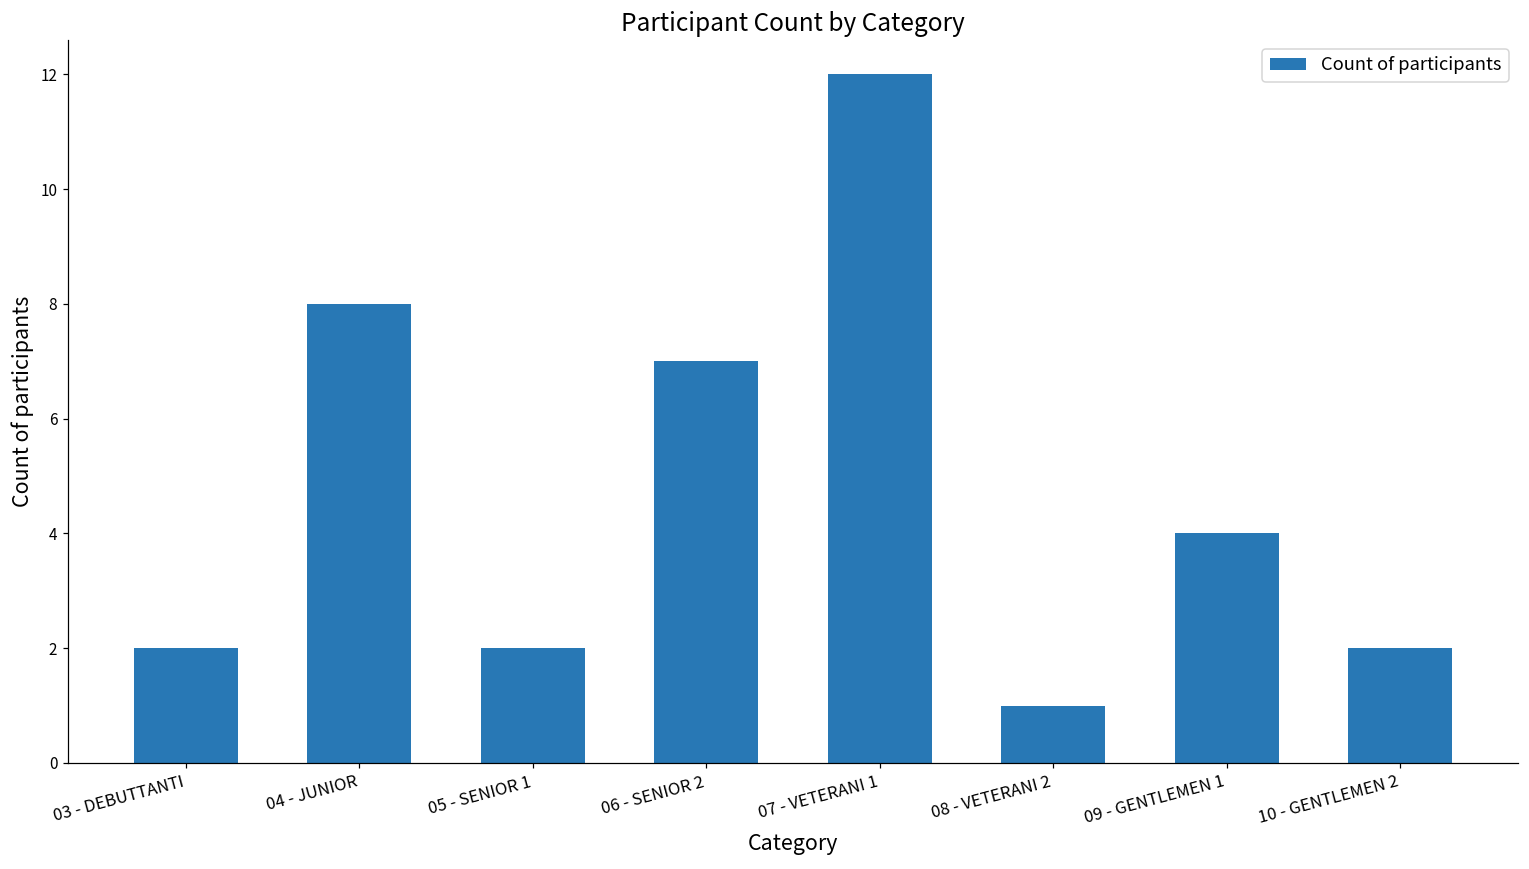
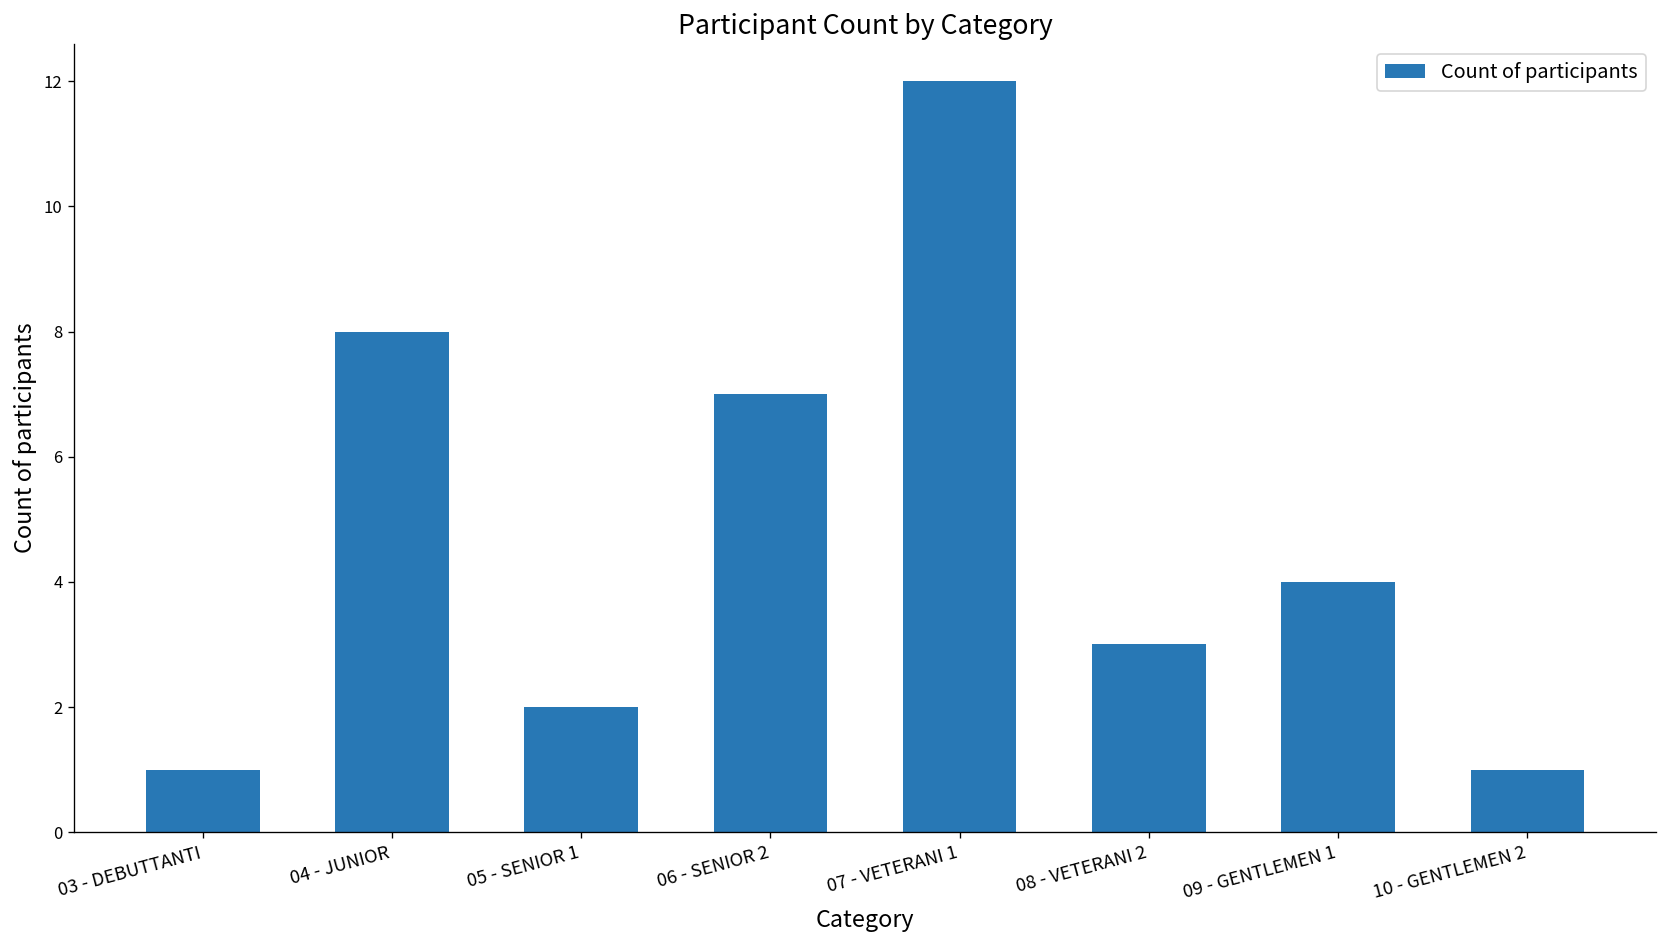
03 - DEBUTTANTI: 2 -> 1
08 - VETERANI 2: 1 -> 3
10 - GENTLEMEN 2: 2 -> 1
